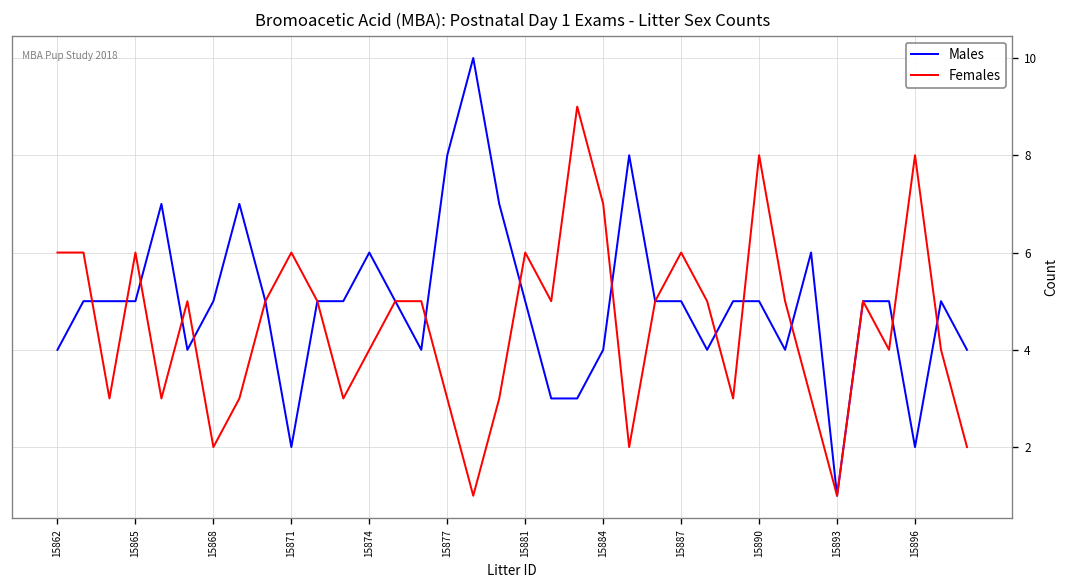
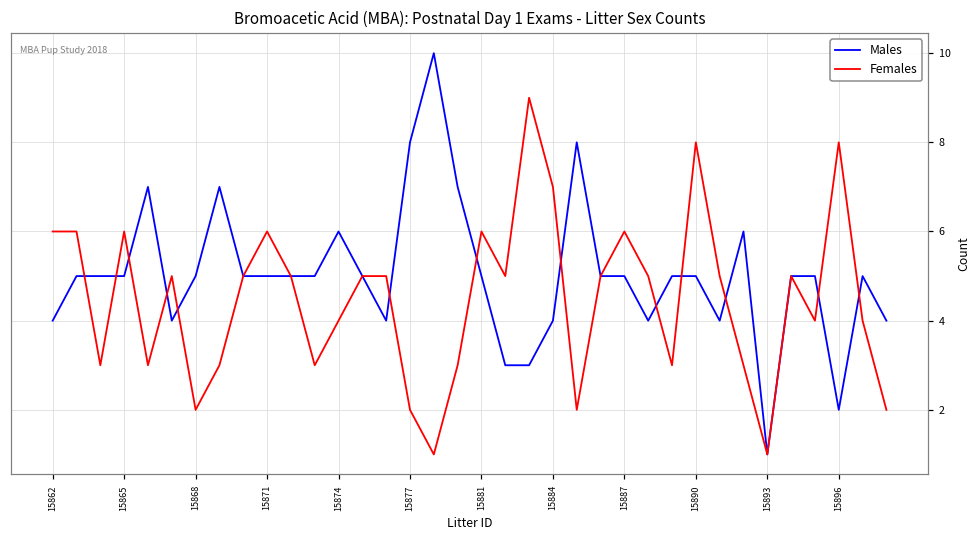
Males, 15871: 2 -> 5
Females, 15877: 3 -> 2
